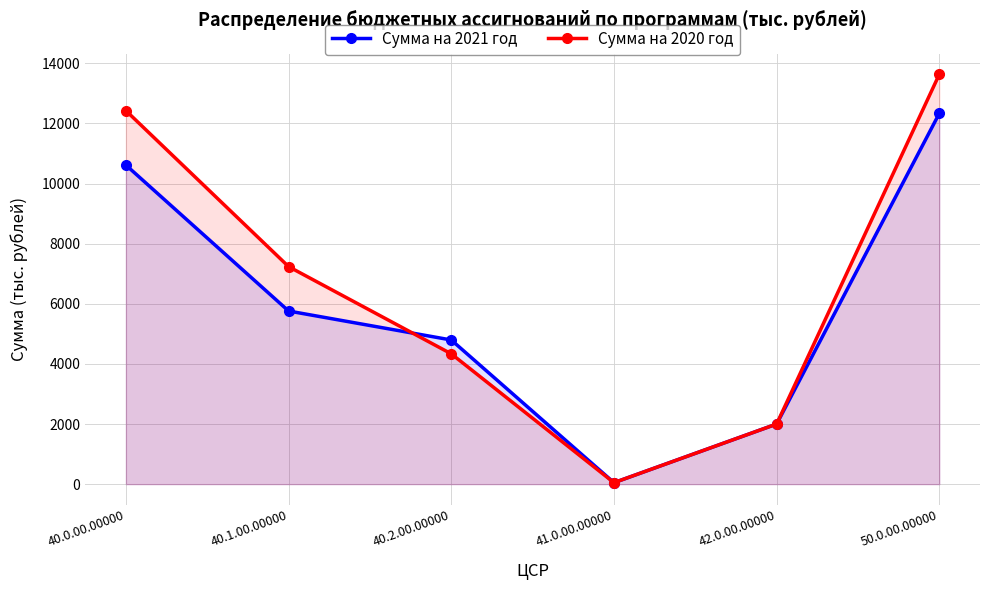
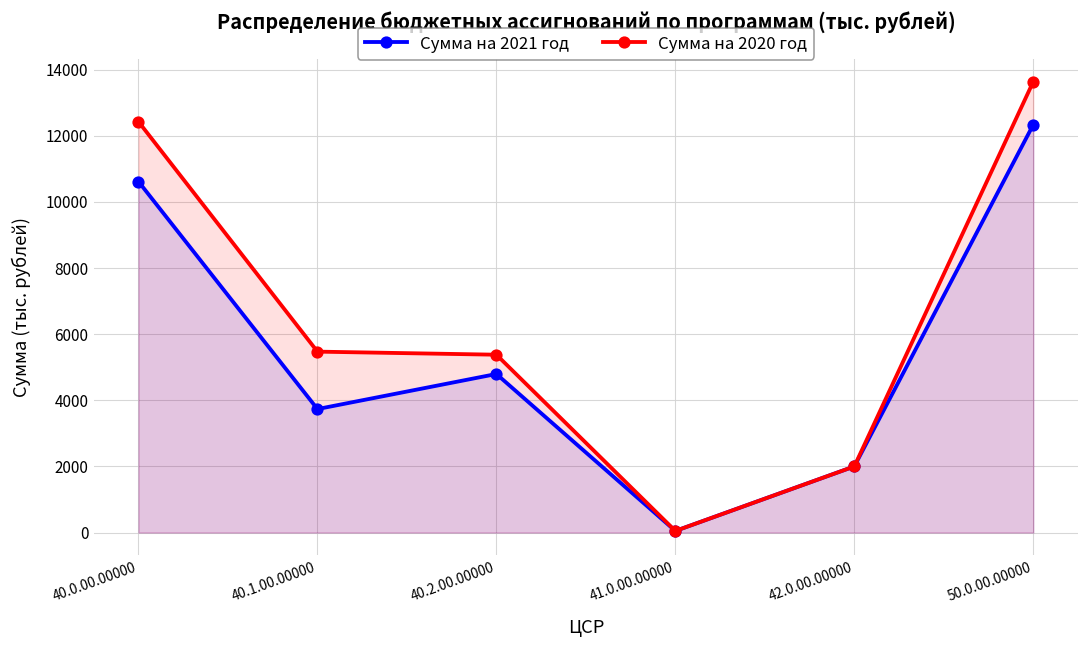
Сумма на 2021 год, 40.1.00.00000: 5800 -> 3700
Сумма на 2020 год, 40.1.00.00000: 7200 -> 5500
Сумма на 2020 год, 40.2.00.00000: 4300 -> 5400
